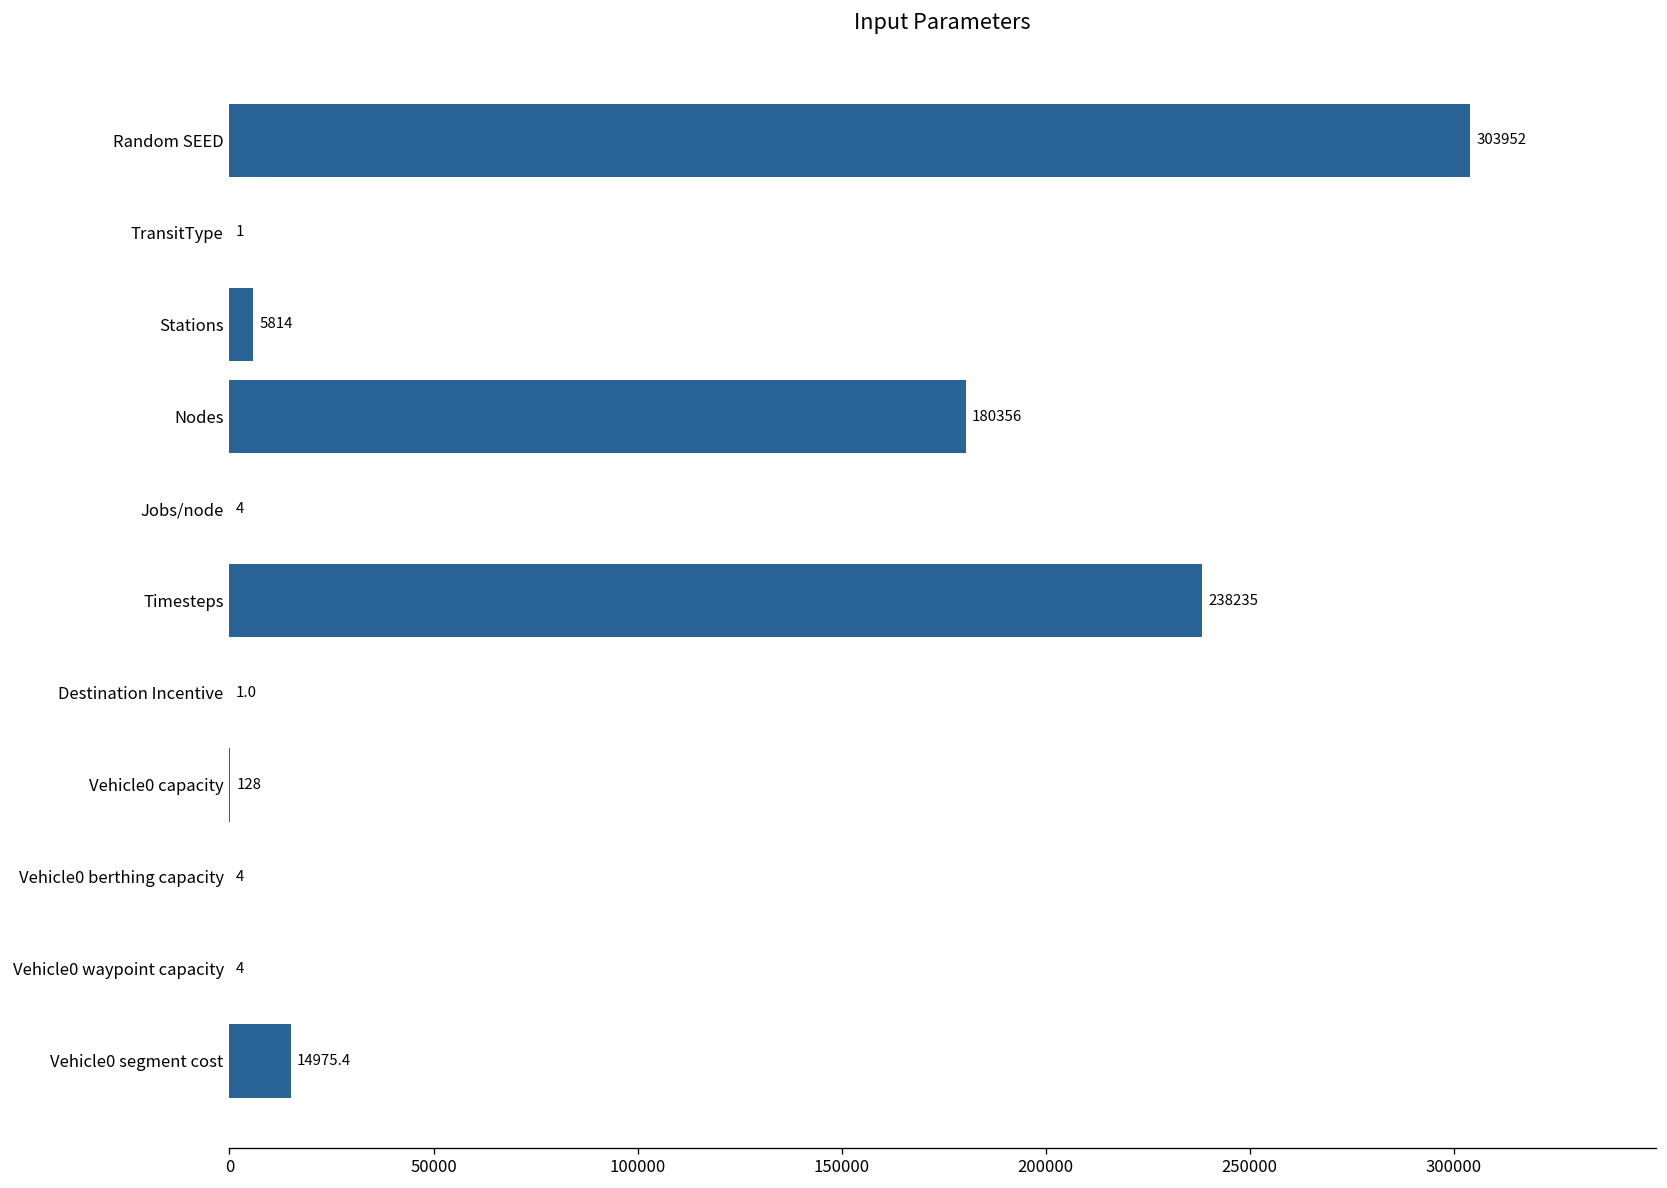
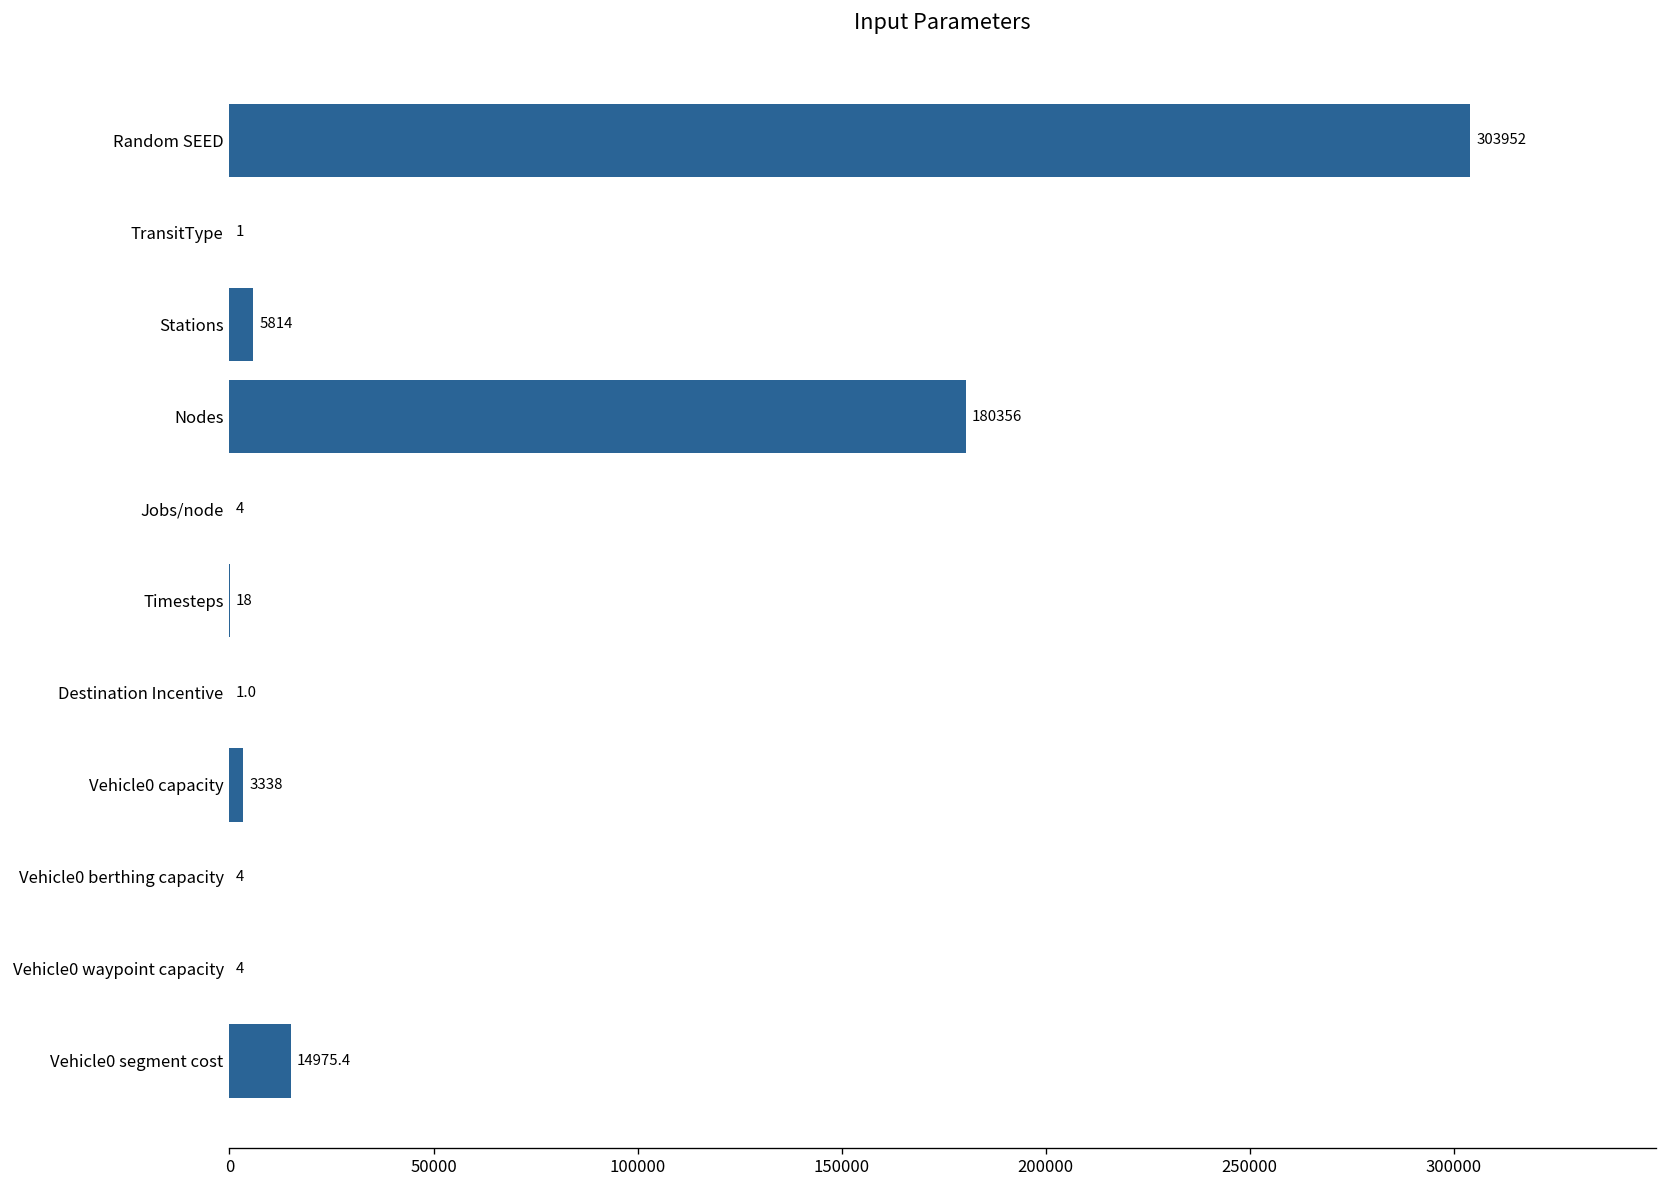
Timesteps: 238235 -> 18
Vehicle0 capacity: 128 -> 3338
